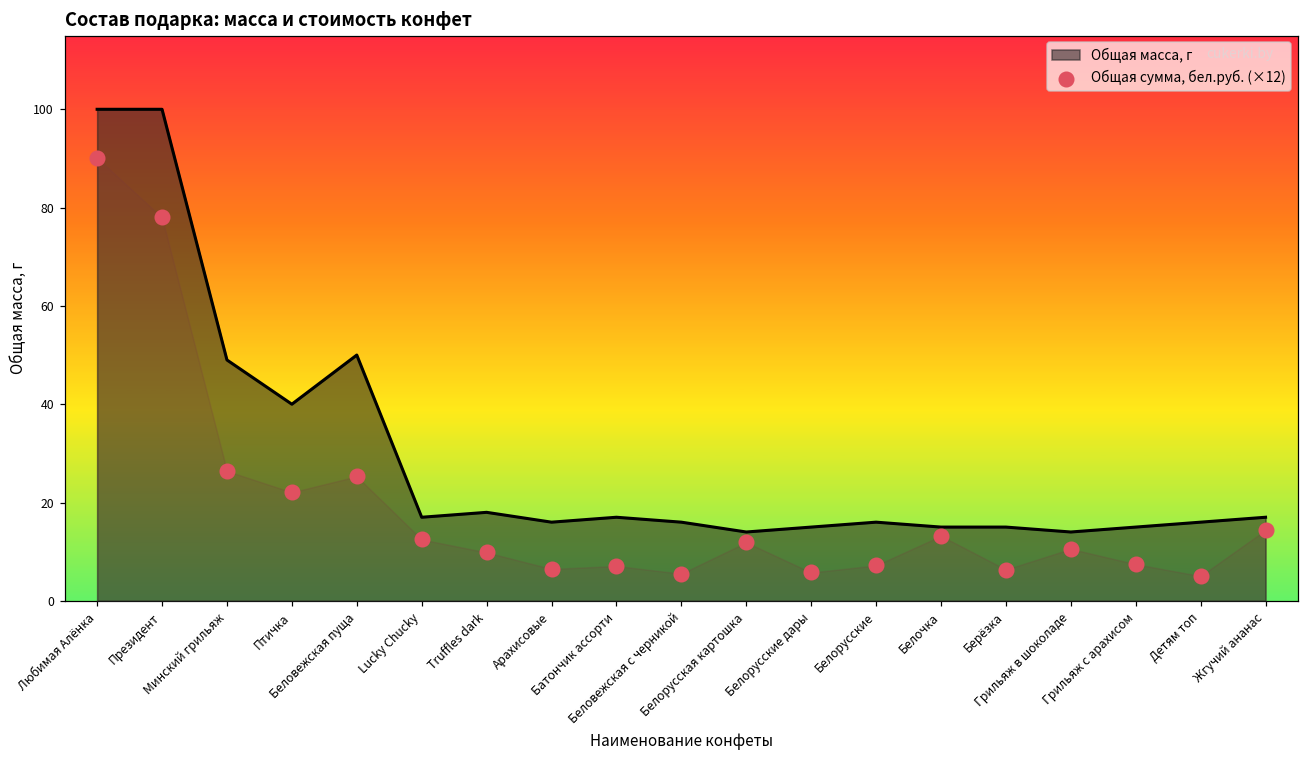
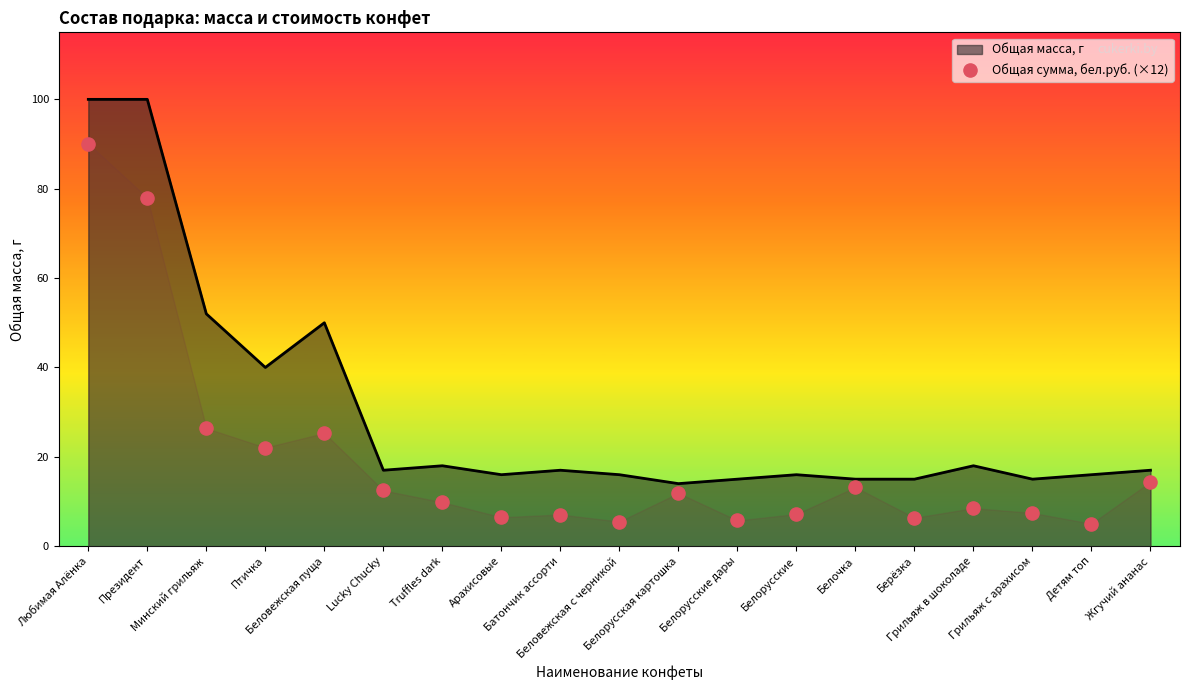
Общая масса, г, Минский грильяж: 49 -> 52
Общая масса, г, Грильяж в шоколаде: 14 -> 18
Общая сумма, бел.руб. (×12), Грильяж в шоколаде: 11 -> 9
